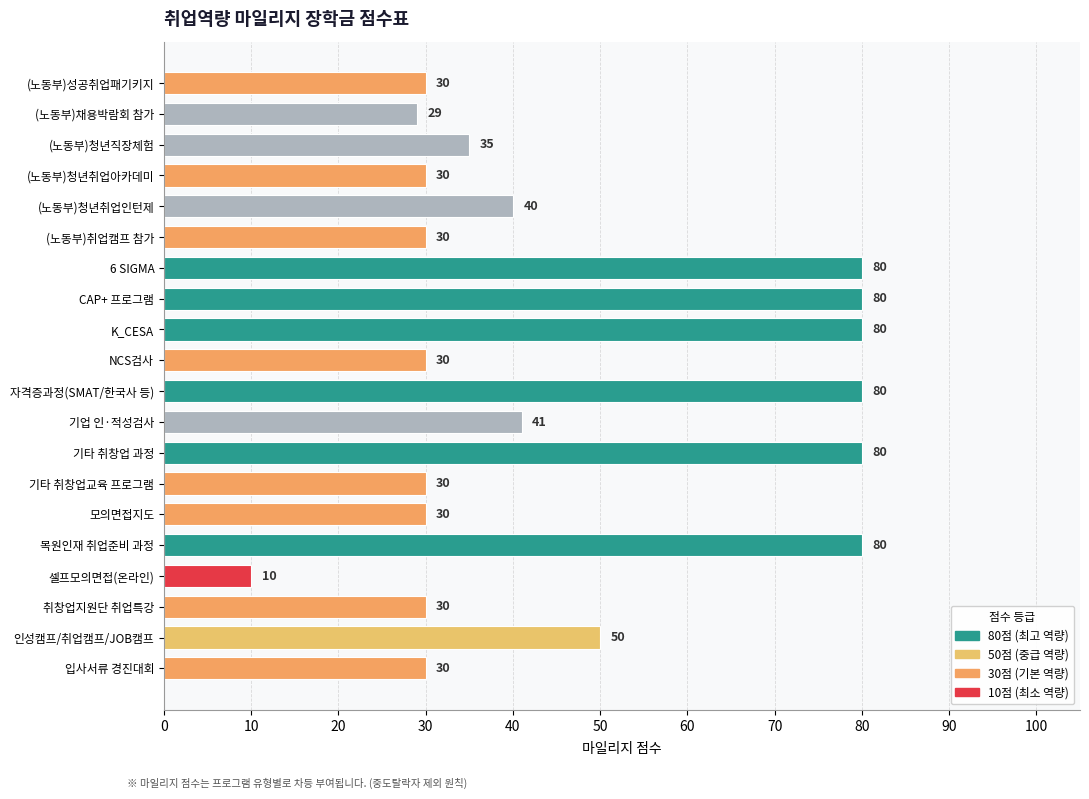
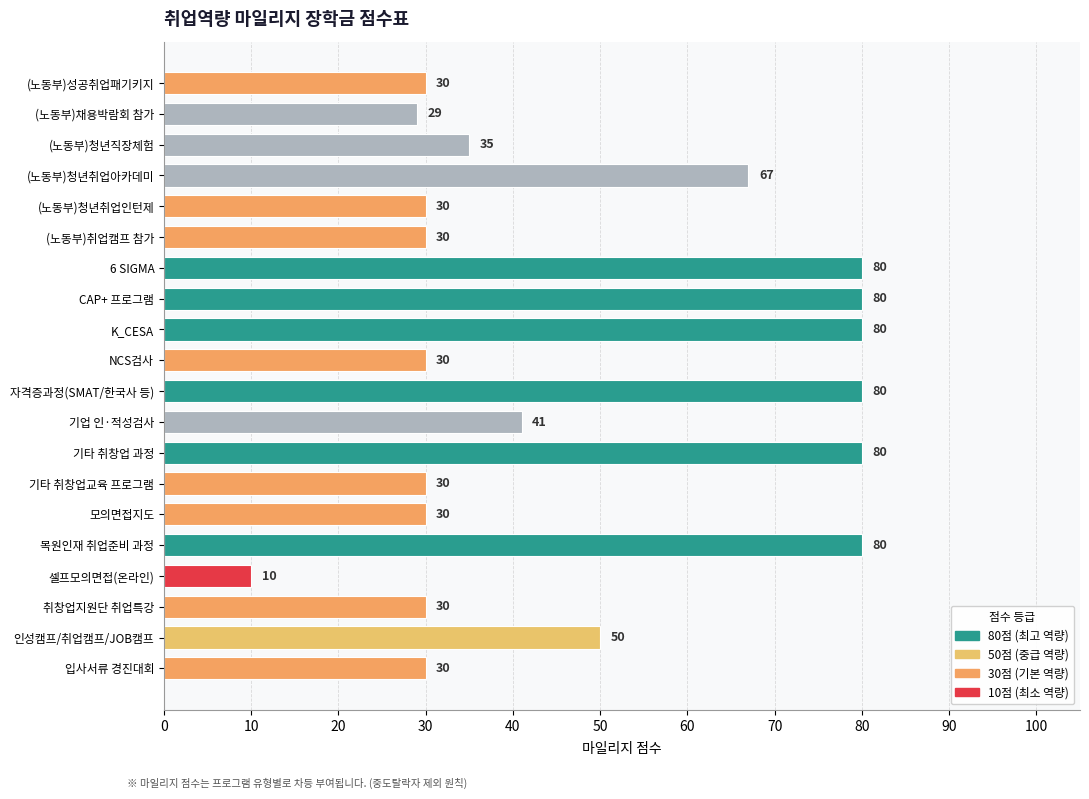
(노동부)청년취업아카데미: 30 -> 67
(노동부)청년취업인턴제: 40 -> 30
